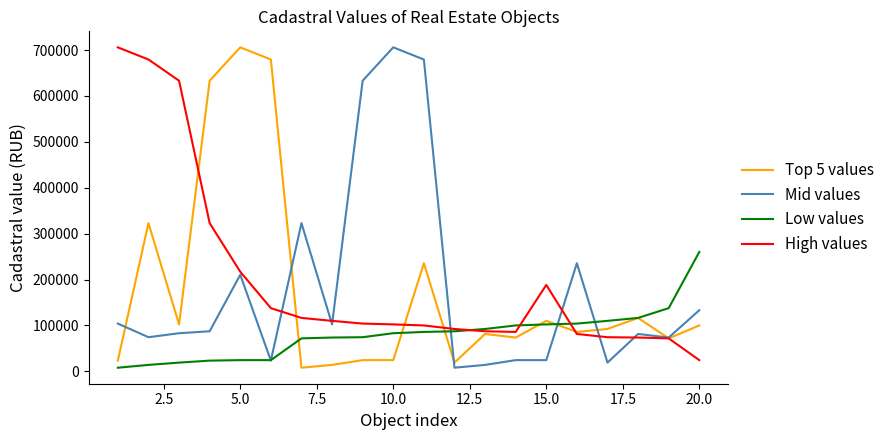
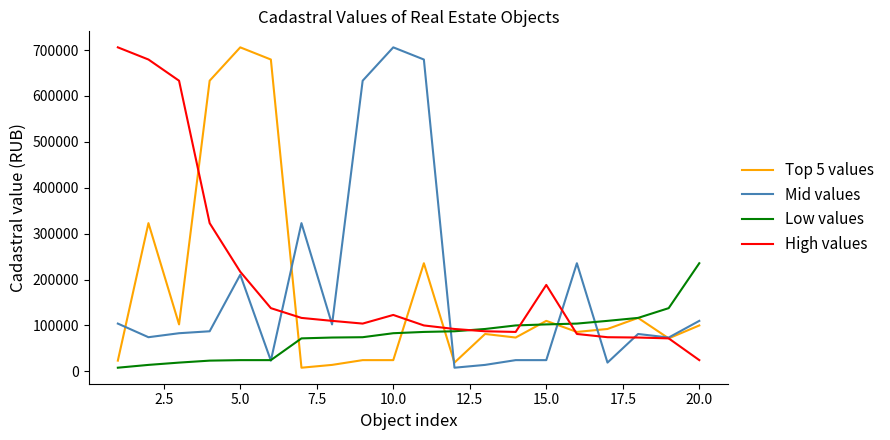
High values, 10.0: 100000 -> 120000
Mid values, 20.0: 130000 -> 110000
Low values, 20.0: 260000 -> 240000
